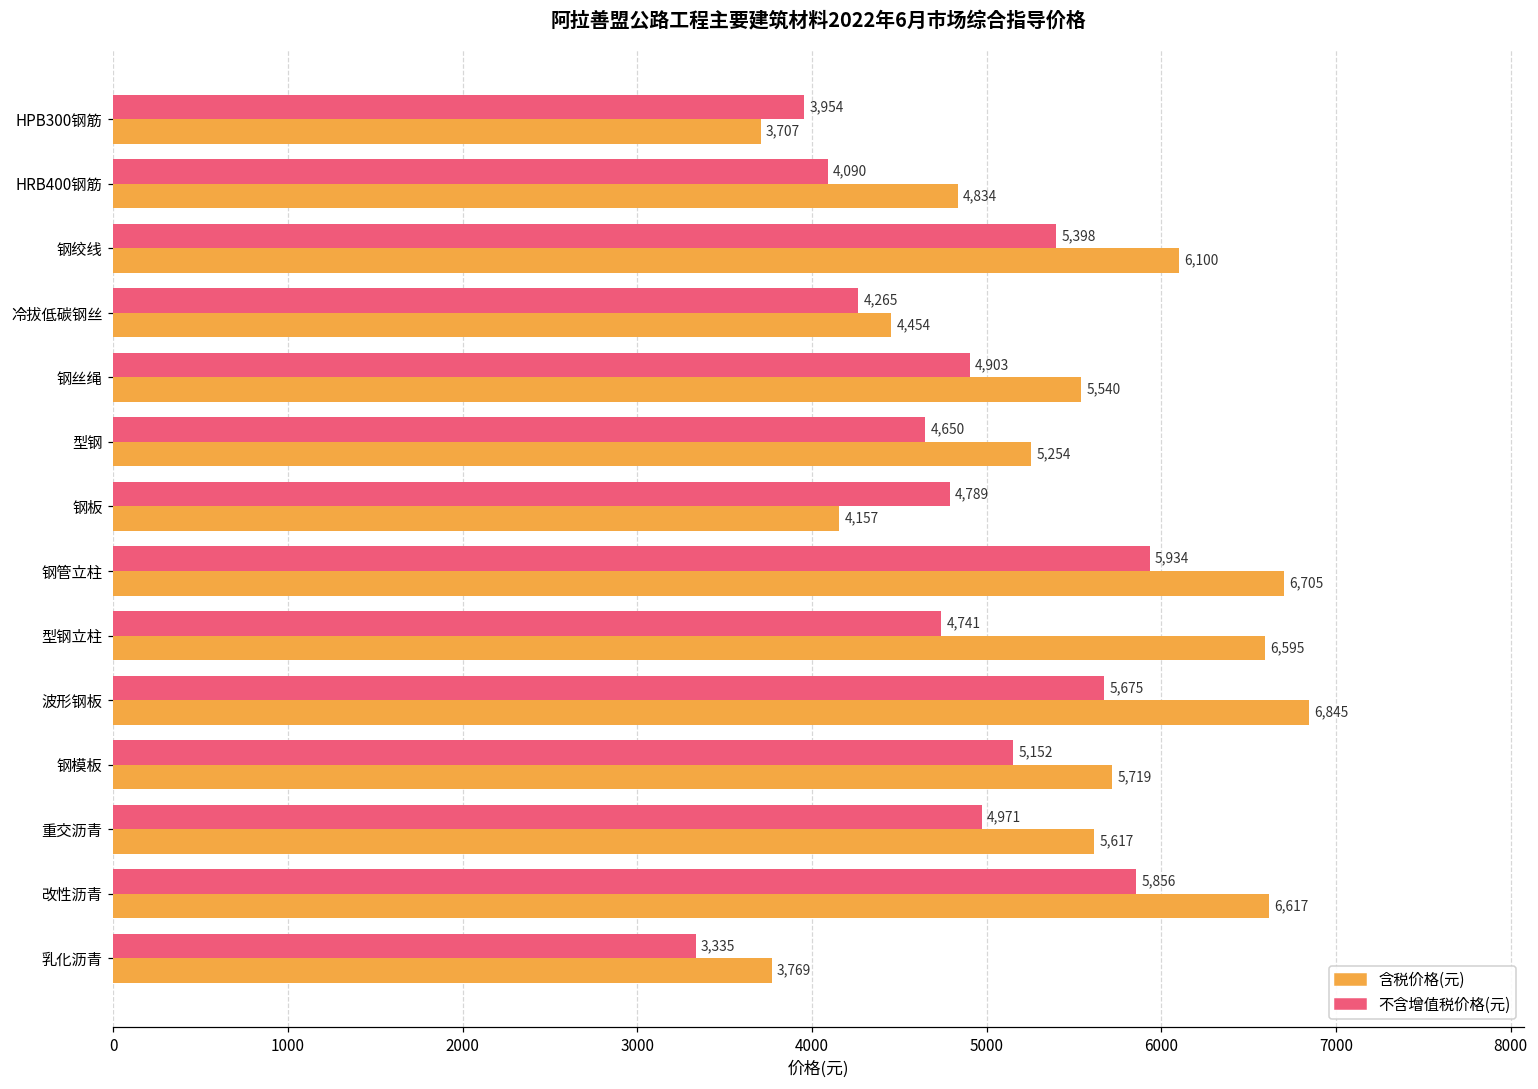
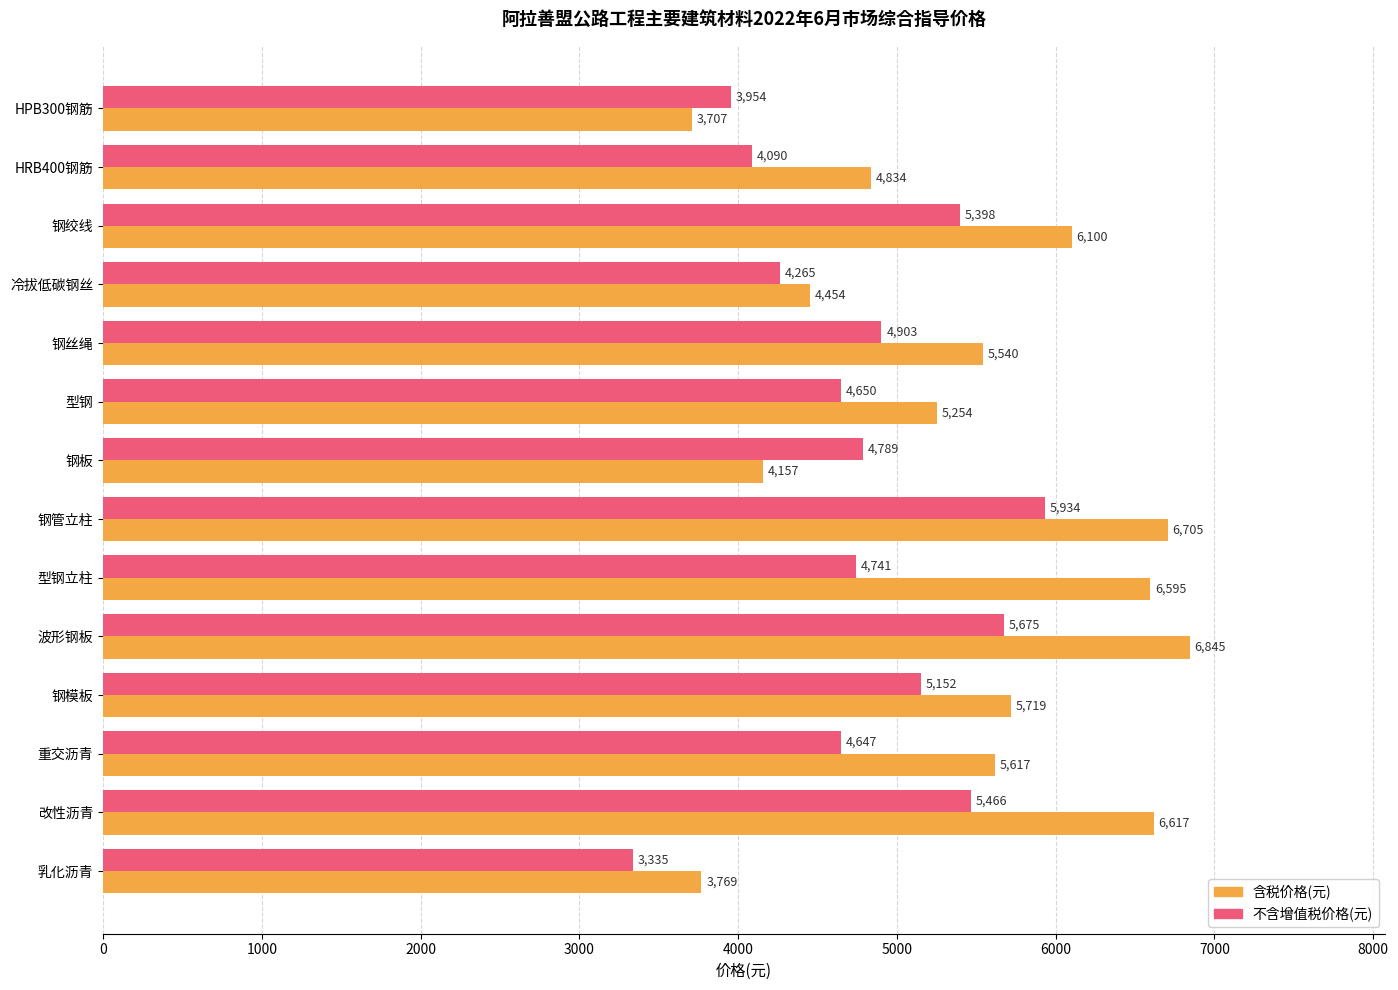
不含增值税价格(元), 重交沥青: 4,971 -> 4,647
不含增值税价格(元), 改性沥青: 5,856 -> 5,466
